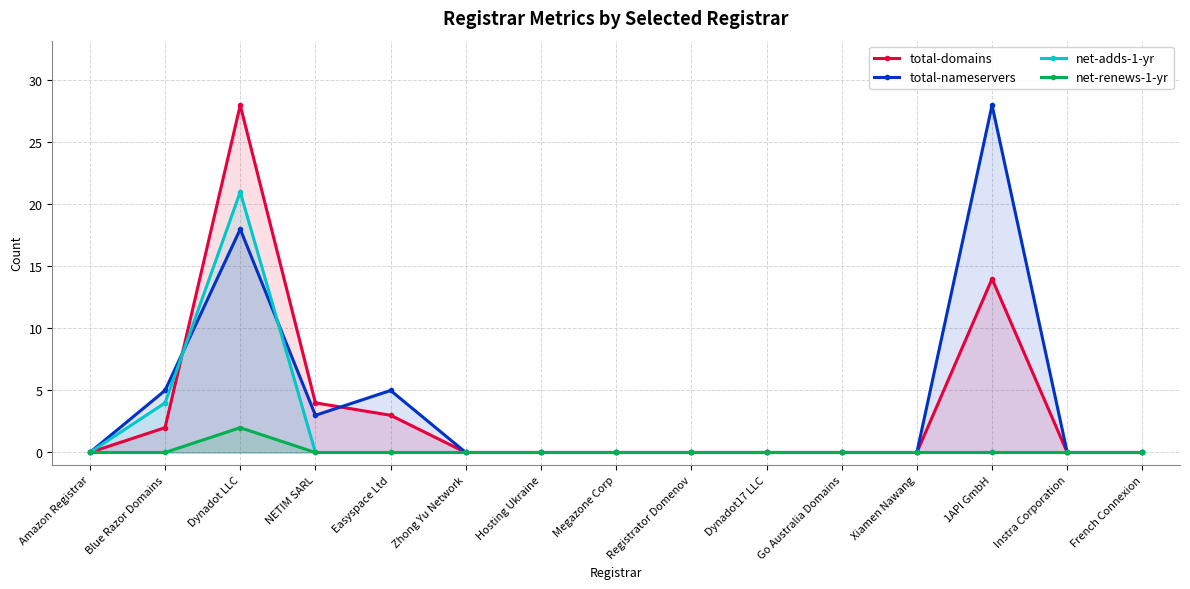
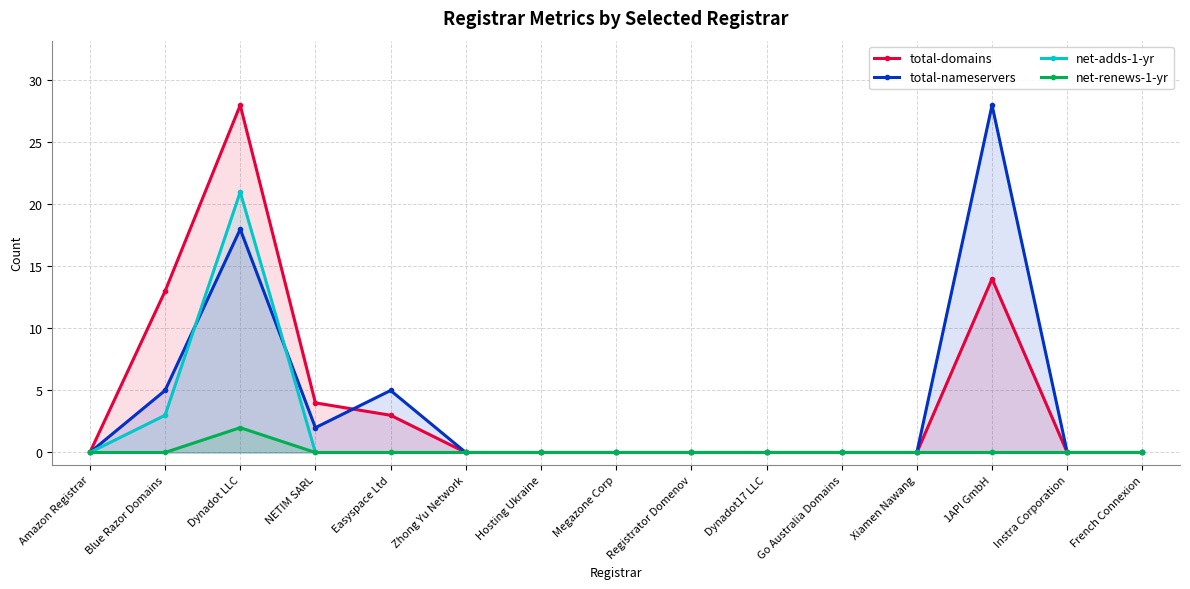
total-domains, Blue Razor Domains: 2 -> 13
net-adds-1-yr, Blue Razor Domains: 4 -> 3
total-nameservers, NETIM SARL: 3 -> 2
